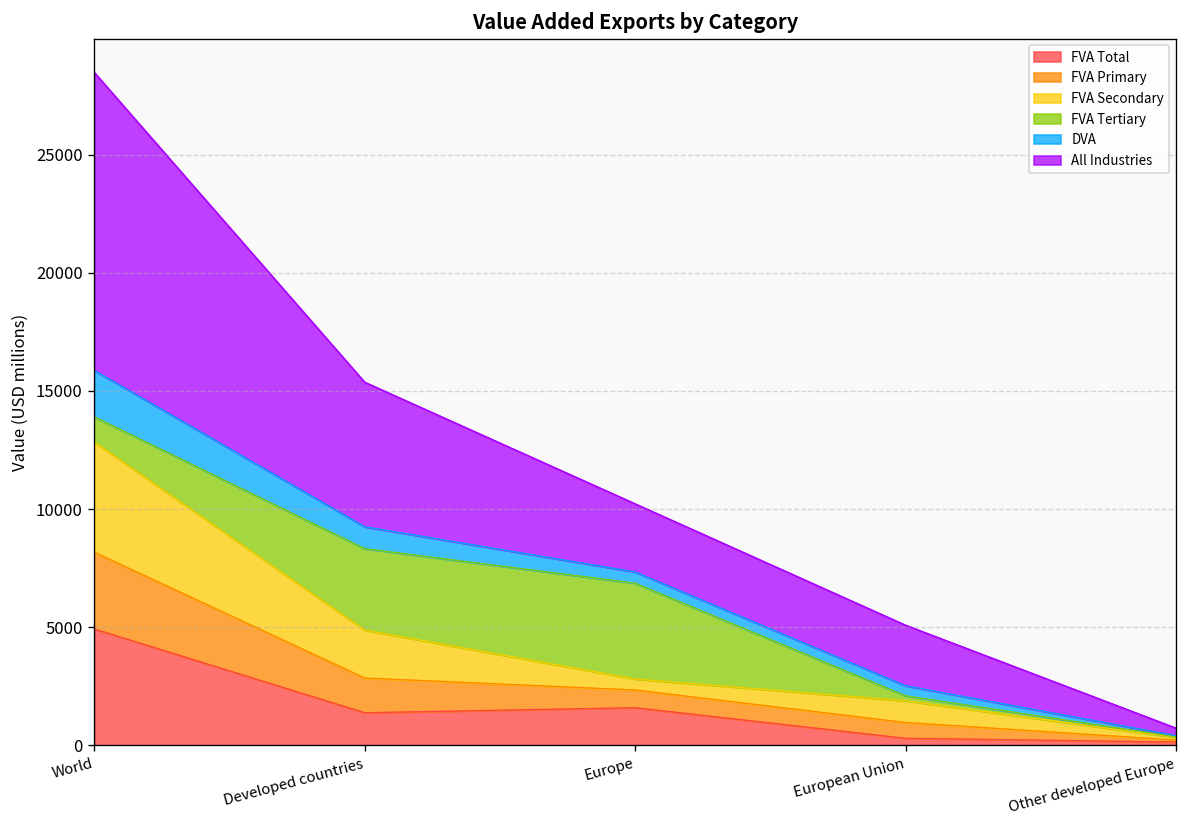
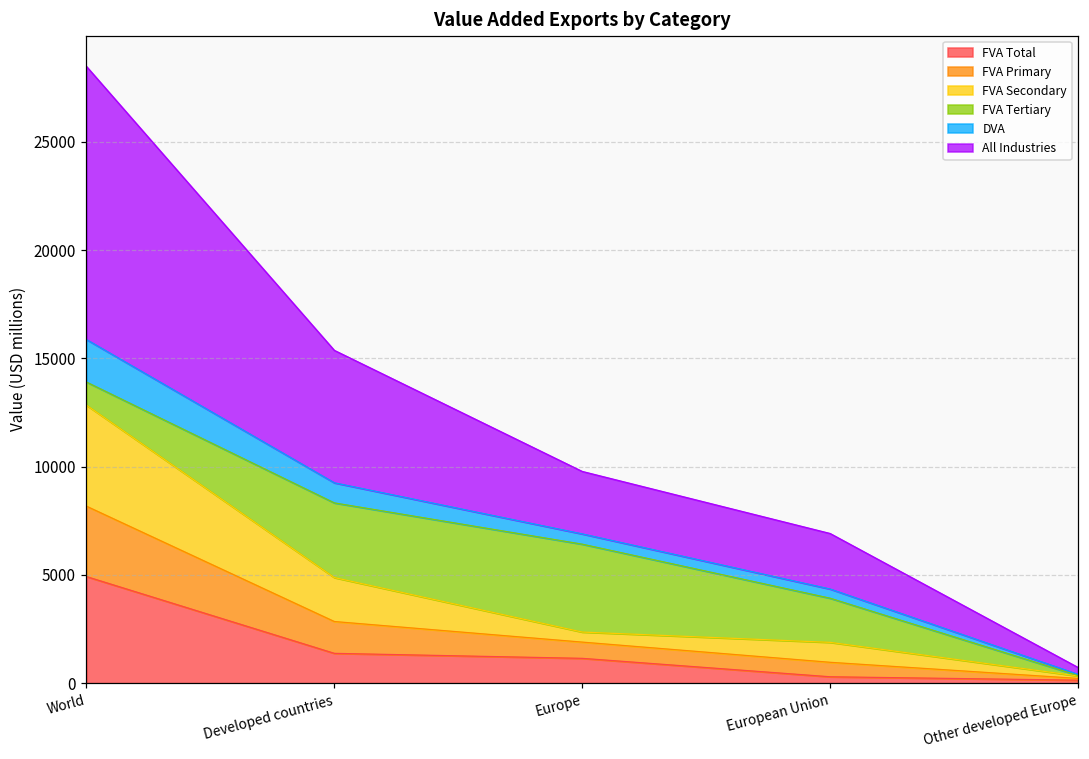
FVA Total, Europe: 1600 -> 1100
FVA Tertiary, European Union: 200 -> 2000
